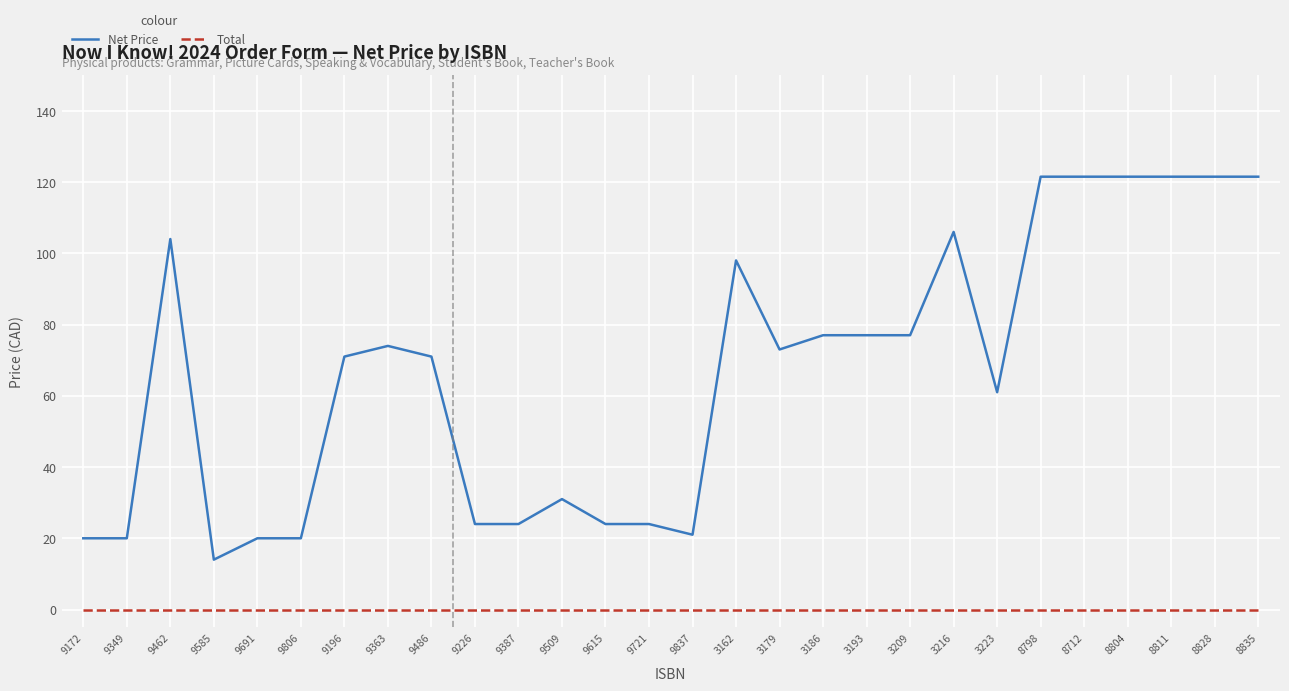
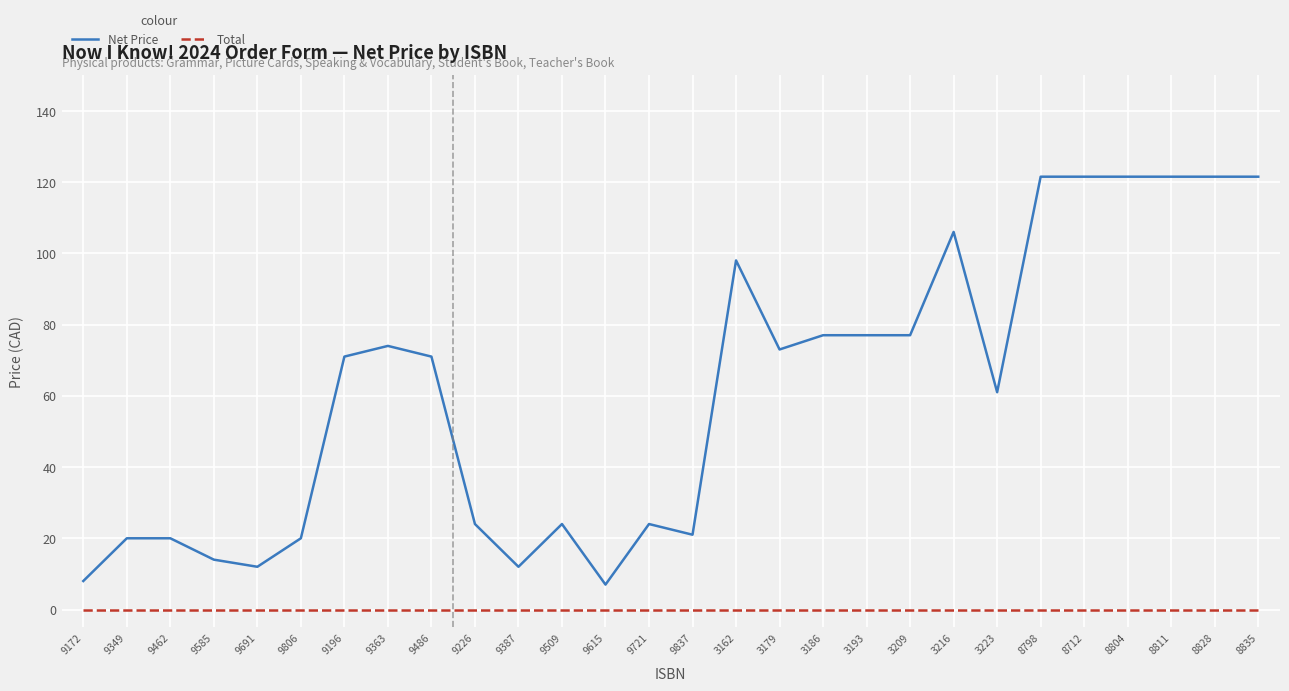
Net Price, 9172: 20 -> 8
Net Price, 9462: 104 -> 20
Net Price, 9691: 20 -> 12
Net Price, 9387: 24 -> 12
Net Price, 9509: 31 -> 24
Net Price, 9615: 24 -> 7
